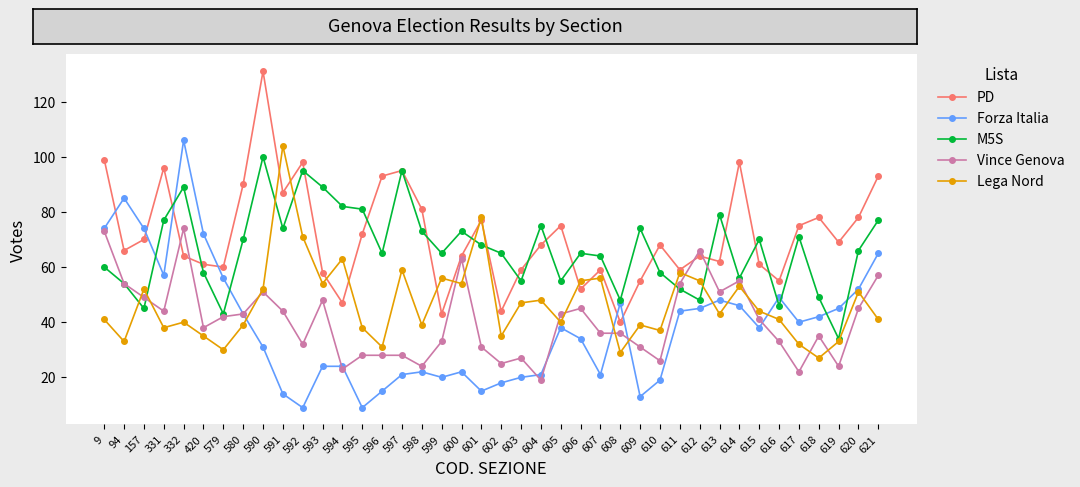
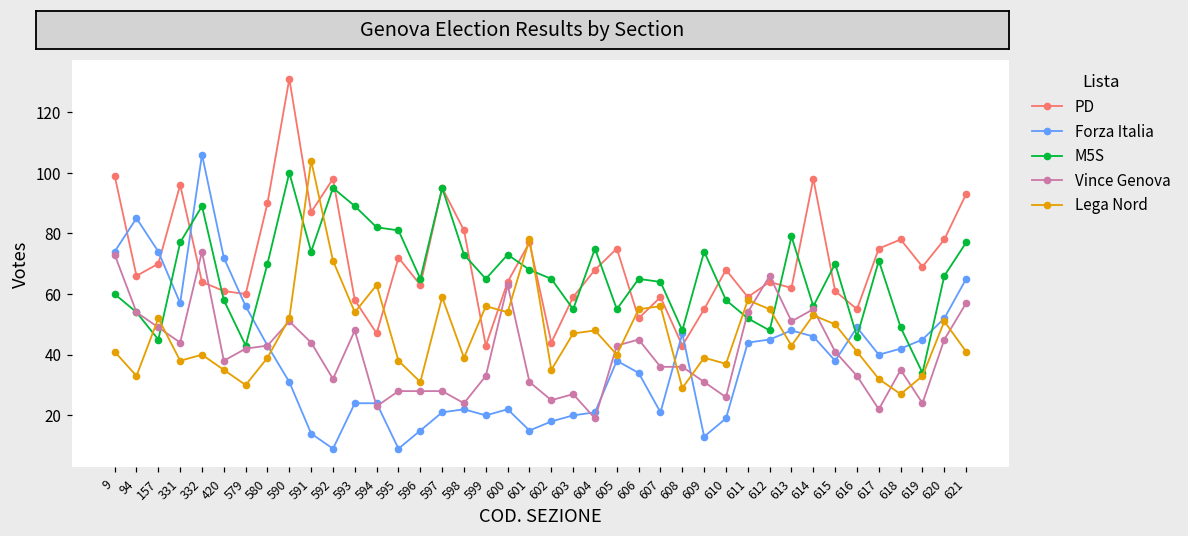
PD, 596: 93 -> 63
PD, 608: 40 -> 43
Lega Nord, 615: 44 -> 50
